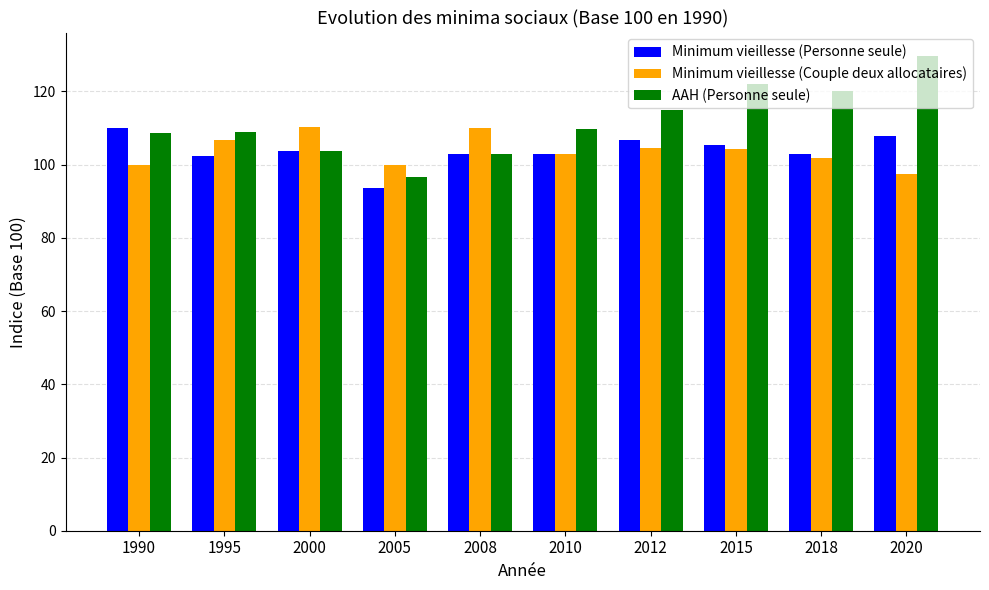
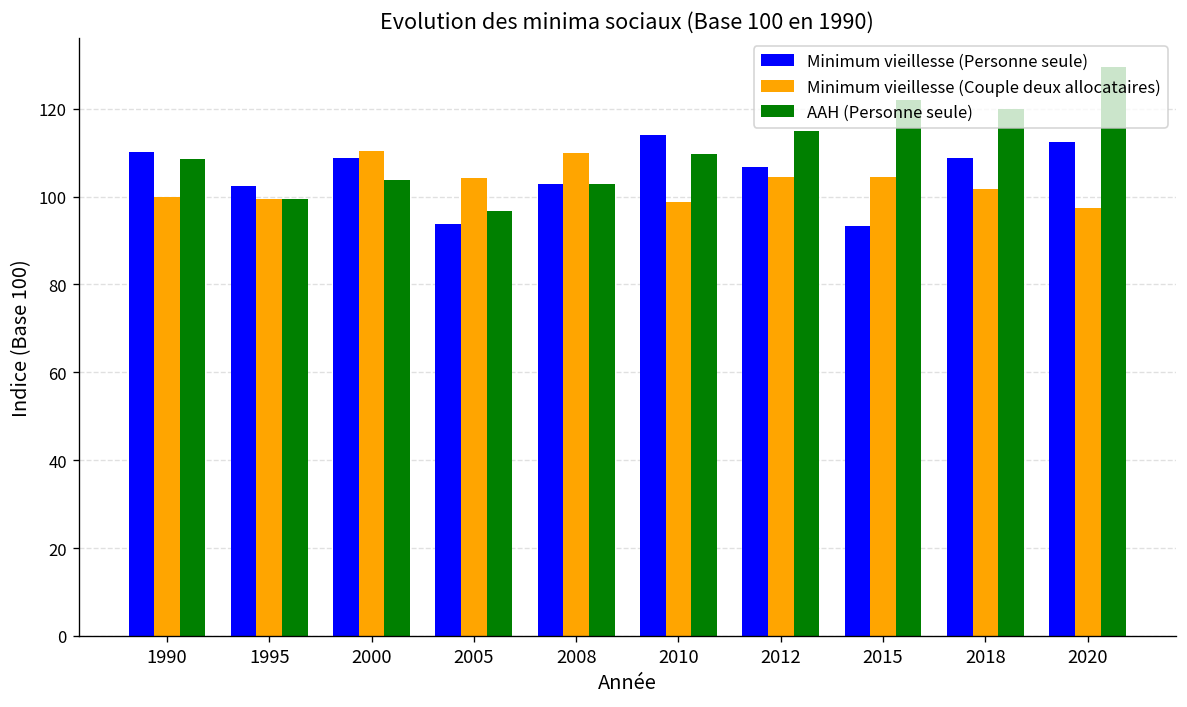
Minimum vieillesse (Couple deux allocataires), 1995: 107 -> 100
AAH (Personne seule), 1995: 109 -> 100
Minimum vieillesse (Personne seule), 2000: 104 -> 109
Minimum vieillesse (Couple deux allocataires), 2005: 100 -> 104
Minimum vieillesse (Personne seule), 2010: 103 -> 114
Minimum vieillesse (Couple deux allocataires), 2010: 103 -> 99
Minimum vieillesse (Personne seule), 2015: 105 -> 93
Minimum vieillesse (Personne seule), 2018: 103 -> 109
Minimum vieillesse (Personne seule), 2020: 108 -> 113
